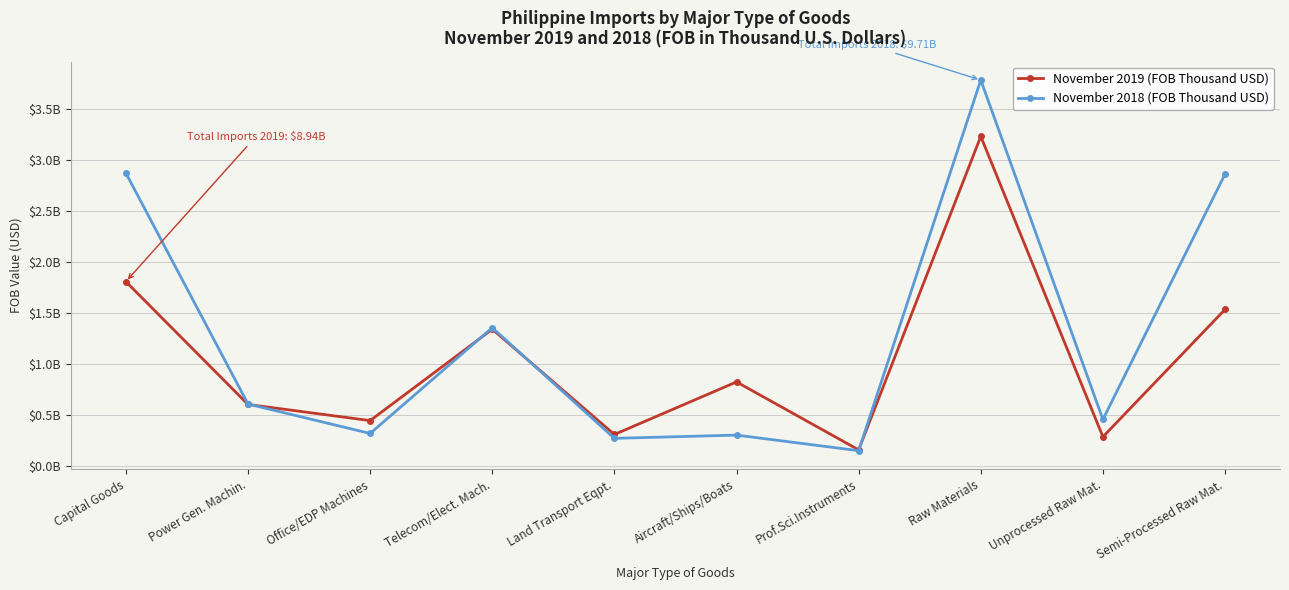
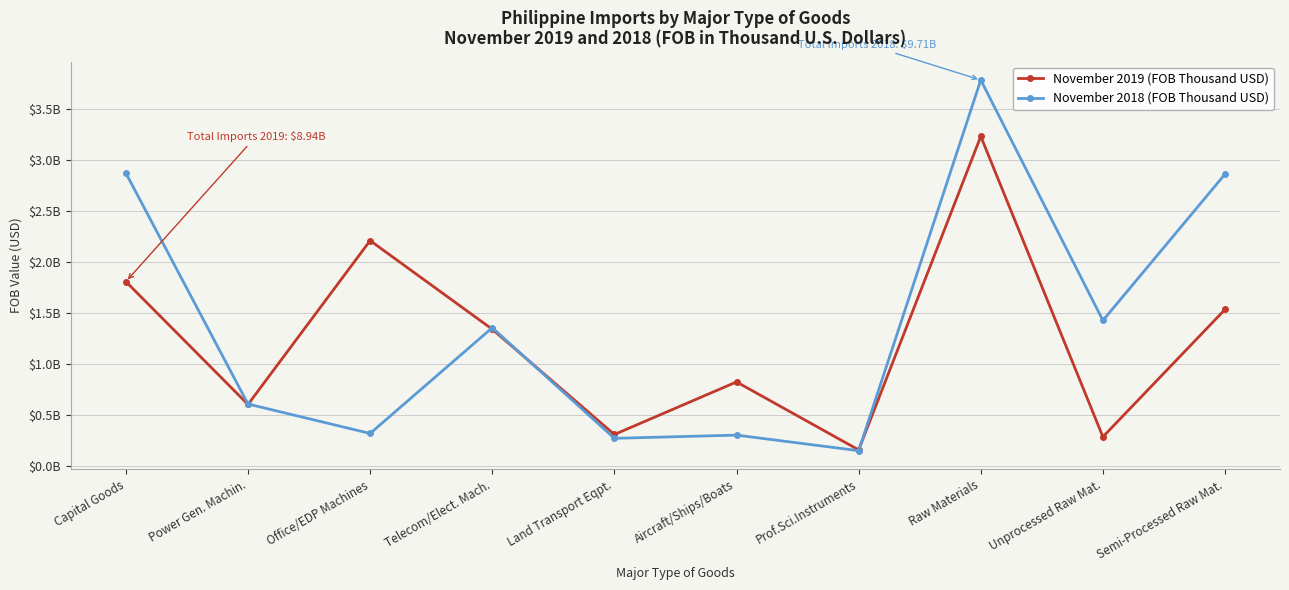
November 2019 (FOB Thousand USD), Office/EDP Machines: $450000000 -> $2210000000
November 2018 (FOB Thousand USD), Unprocessed Raw Mat.: $460000000 -> $1430000000
